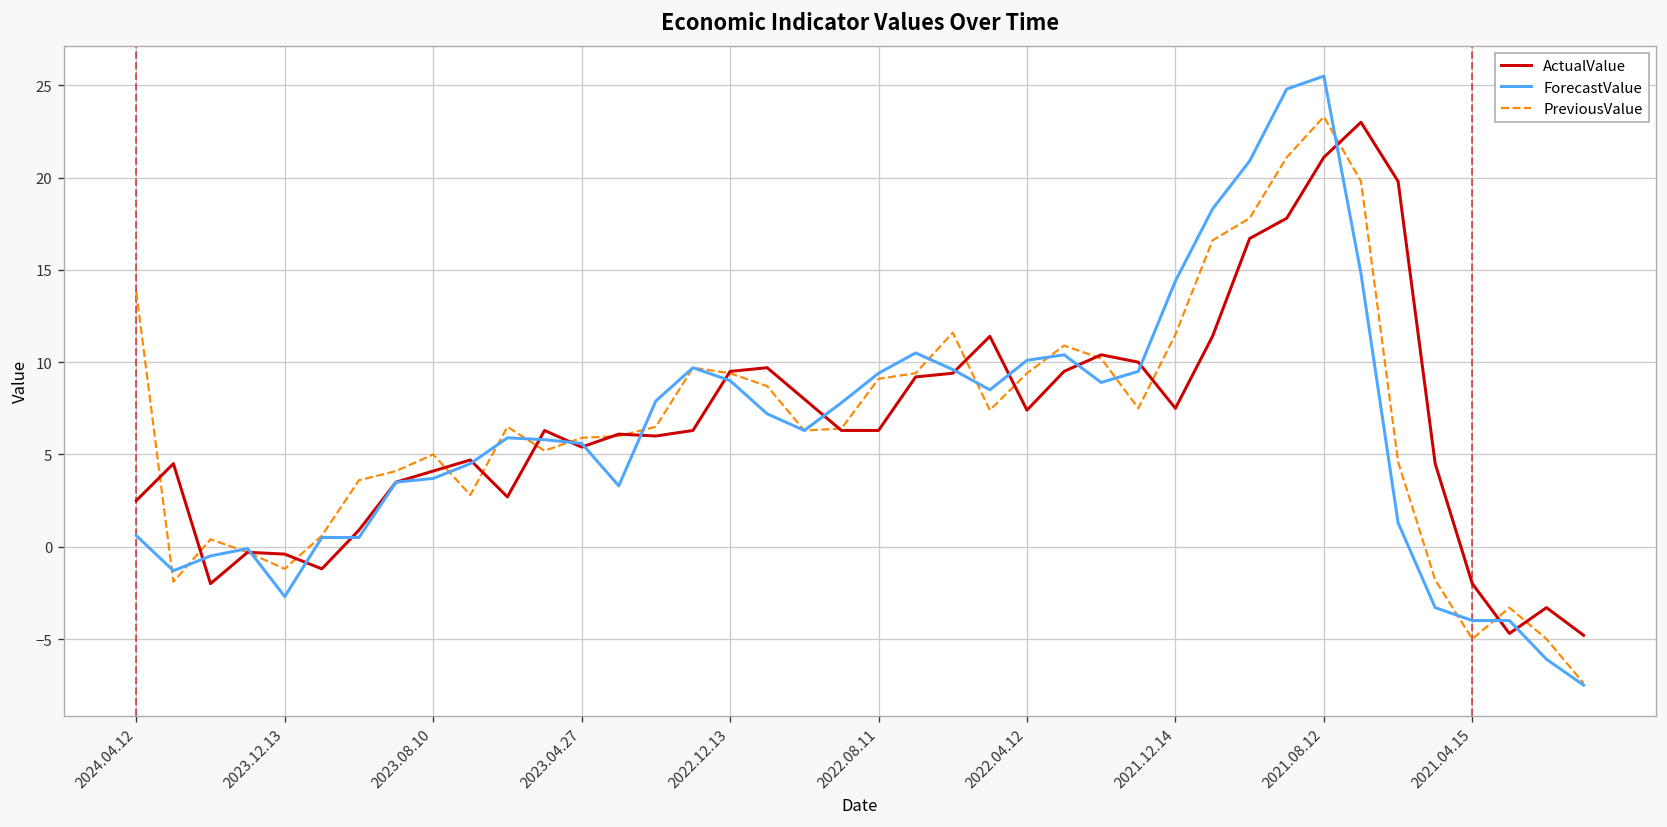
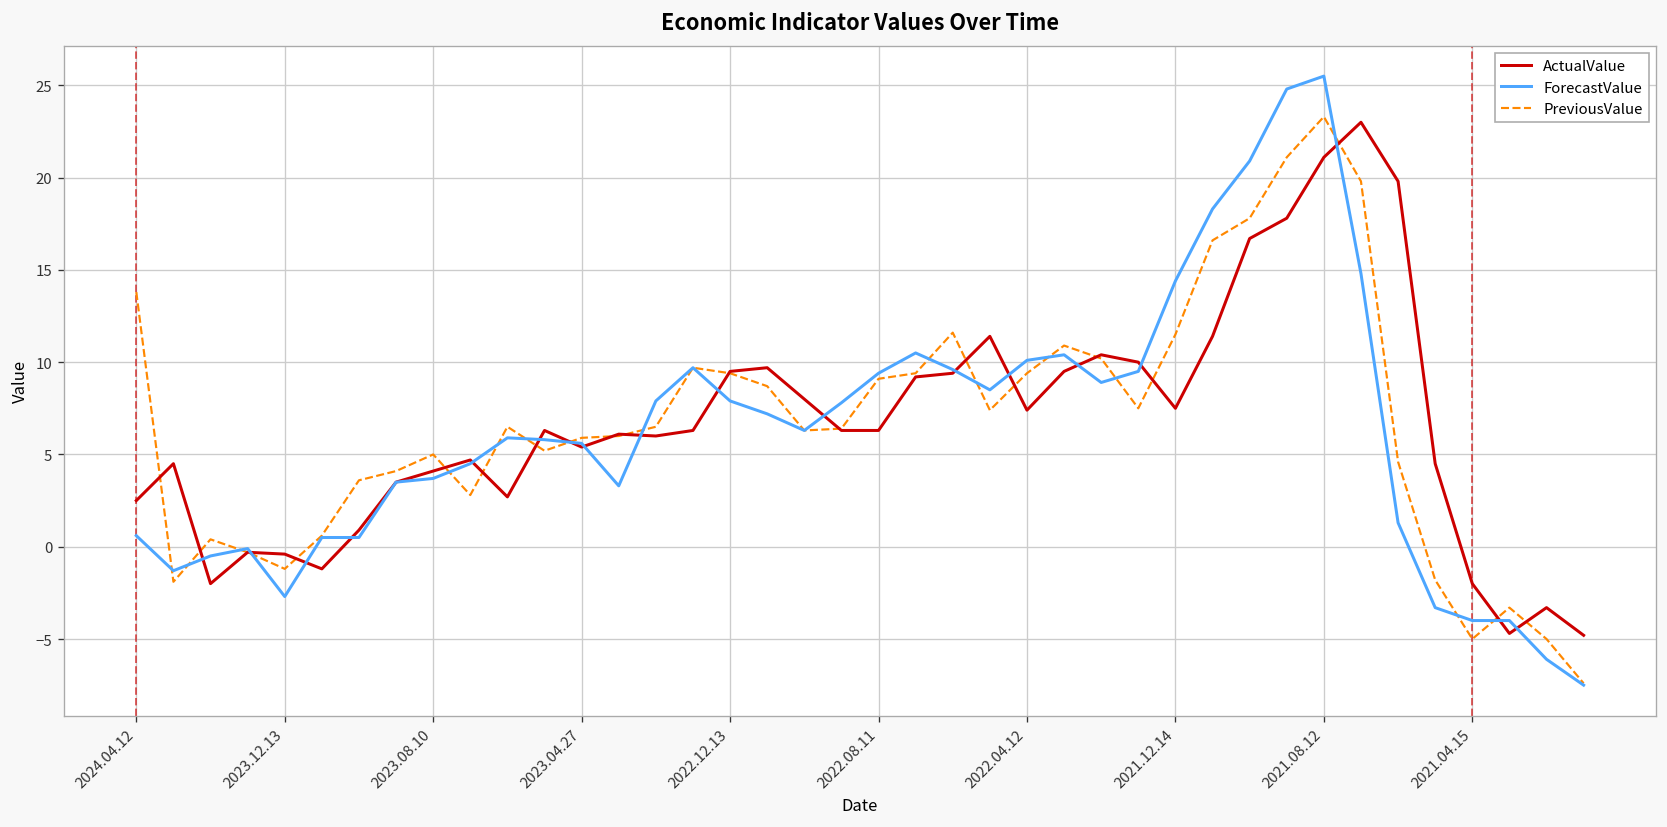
ForecastValue, 2022.12.13: 9.0 -> 7.9
